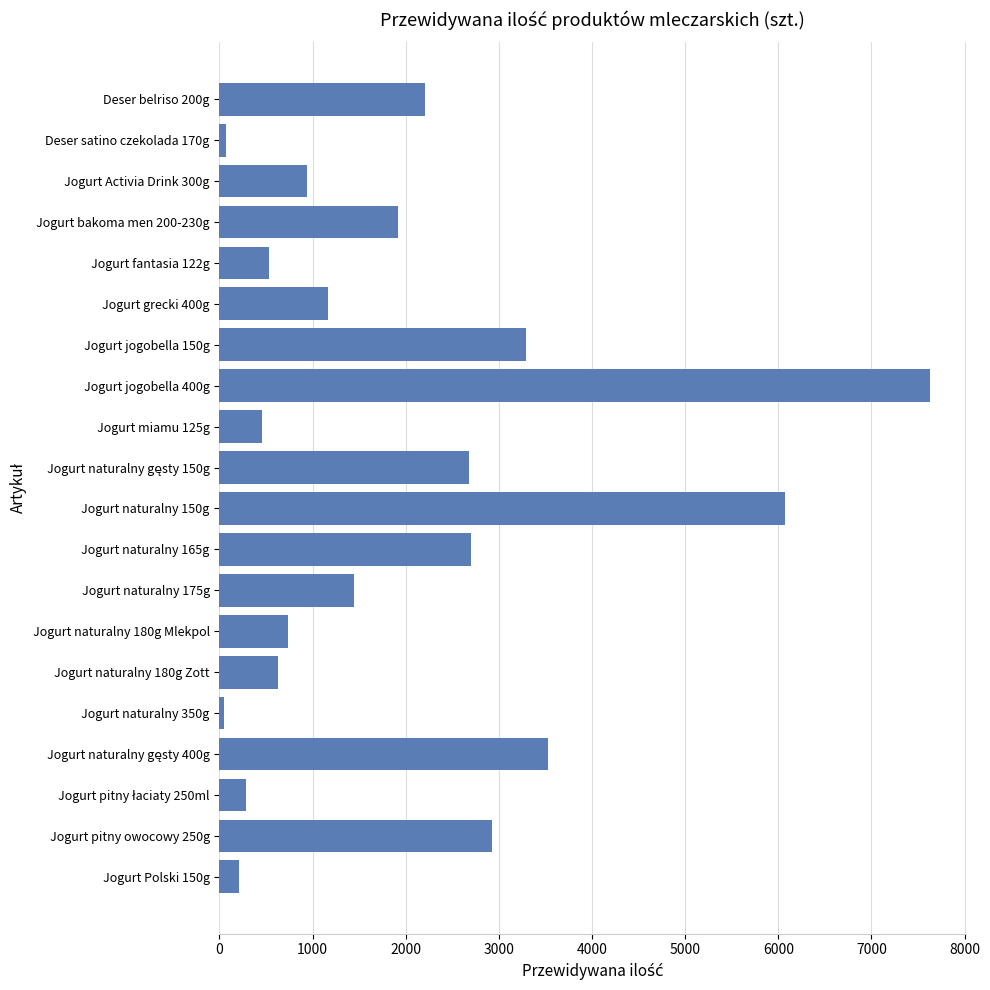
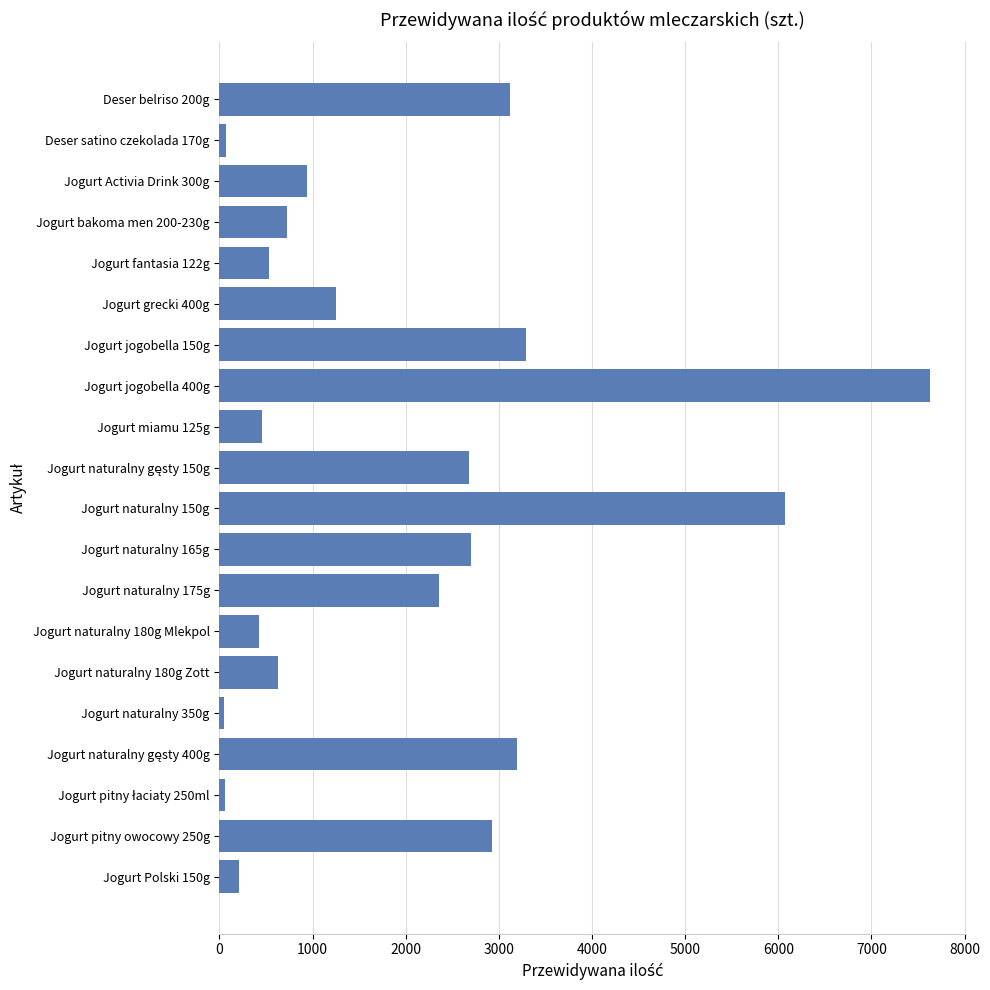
Deser belriso 200g: 2200 -> 3100
Jogurt bakoma men 200-230g: 1900 -> 700
Jogurt grecki 400g: 1160 -> 1250
Jogurt naturalny 175g: 1400 -> 2400
Jogurt naturalny 180g Mlekpol: 700 -> 400
Jogurt naturalny gęsty 400g: 3500 -> 3200
Jogurt pitny łaciaty 250ml: 300 -> 100
